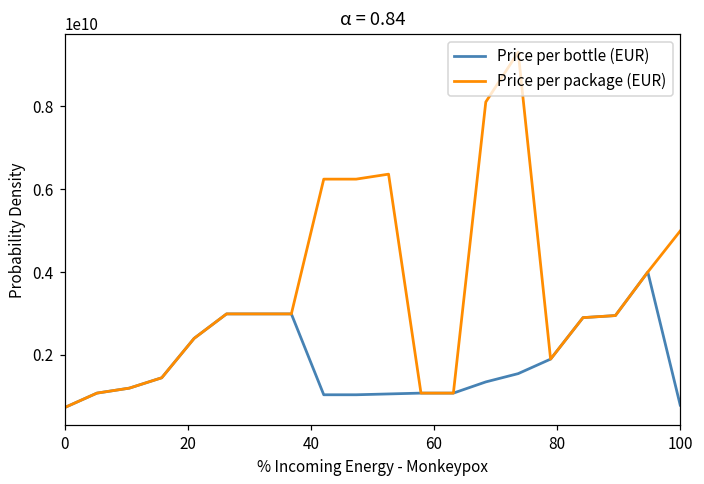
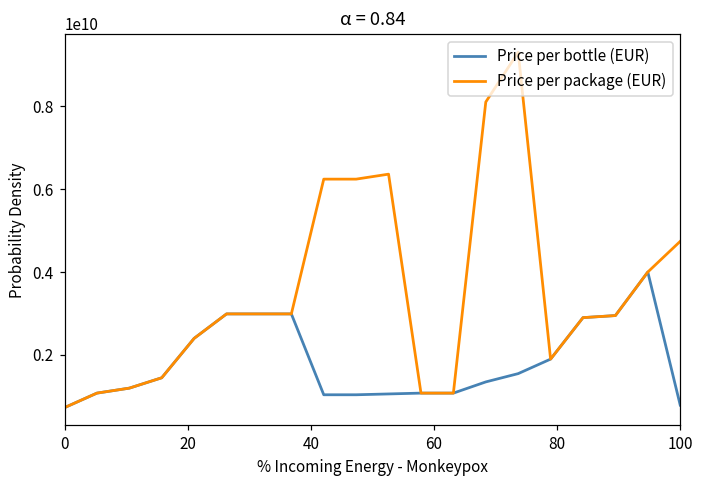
Price per package (EUR), 100: 5000000000 -> 4700000000
